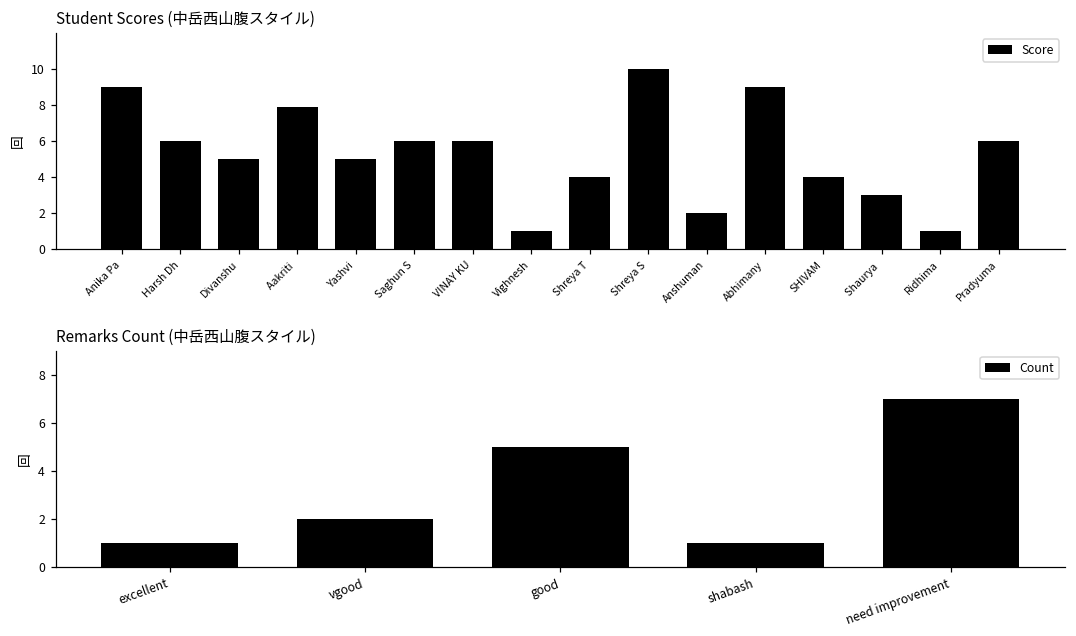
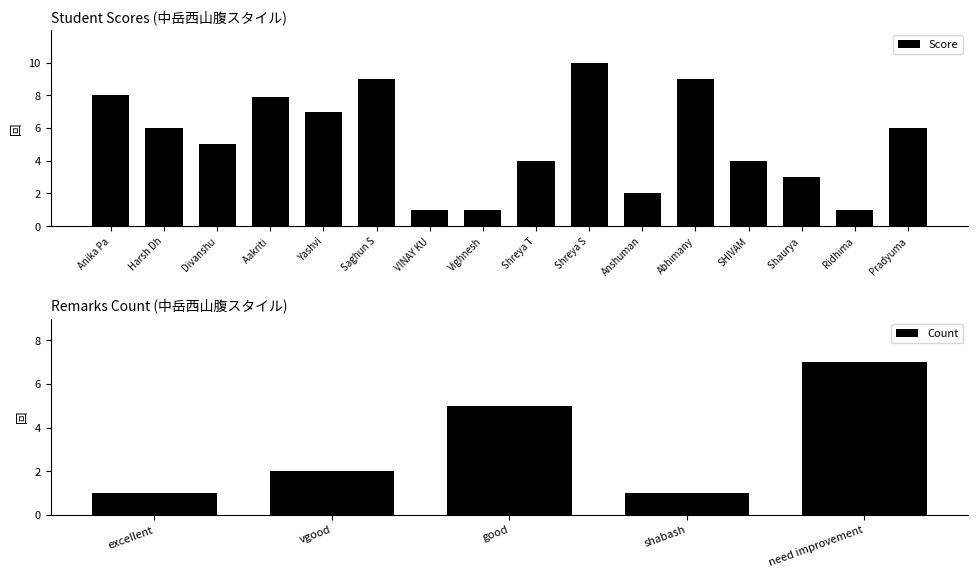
Student Scores (中岳西山腹スタイル), Anika Pa: 9 -> 8
Student Scores (中岳西山腹スタイル), Yashvi: 5 -> 7
Student Scores (中岳西山腹スタイル), Saghun S: 6 -> 9
Student Scores (中岳西山腹スタイル), VINAY KU: 6 -> 1
